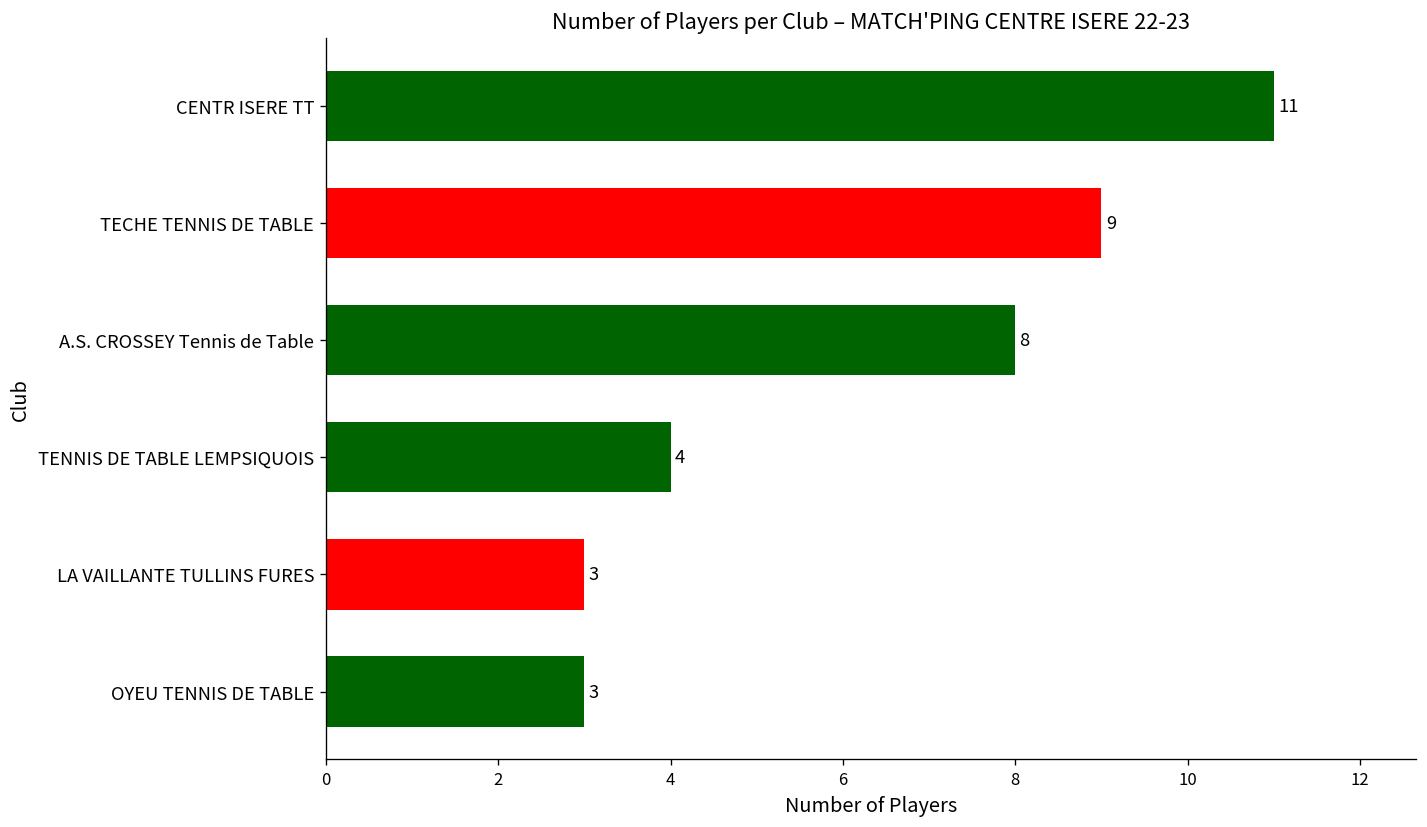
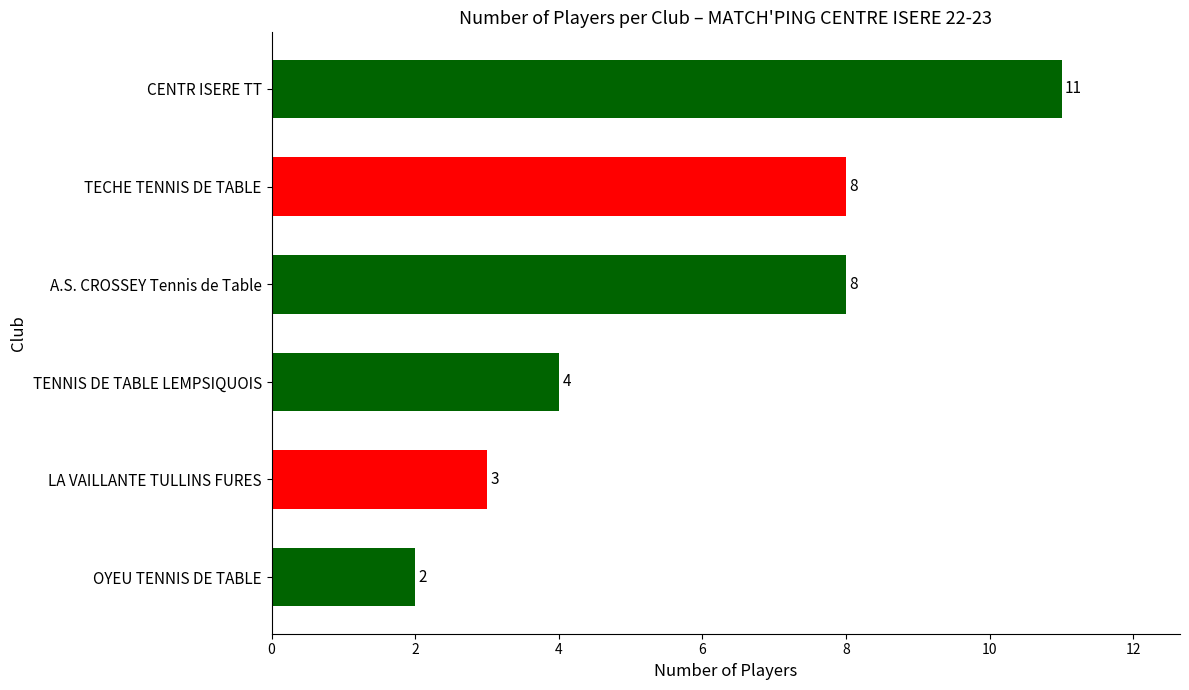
TECHE TENNIS DE TABLE: 9 -> 8
OYEU TENNIS DE TABLE: 3 -> 2
